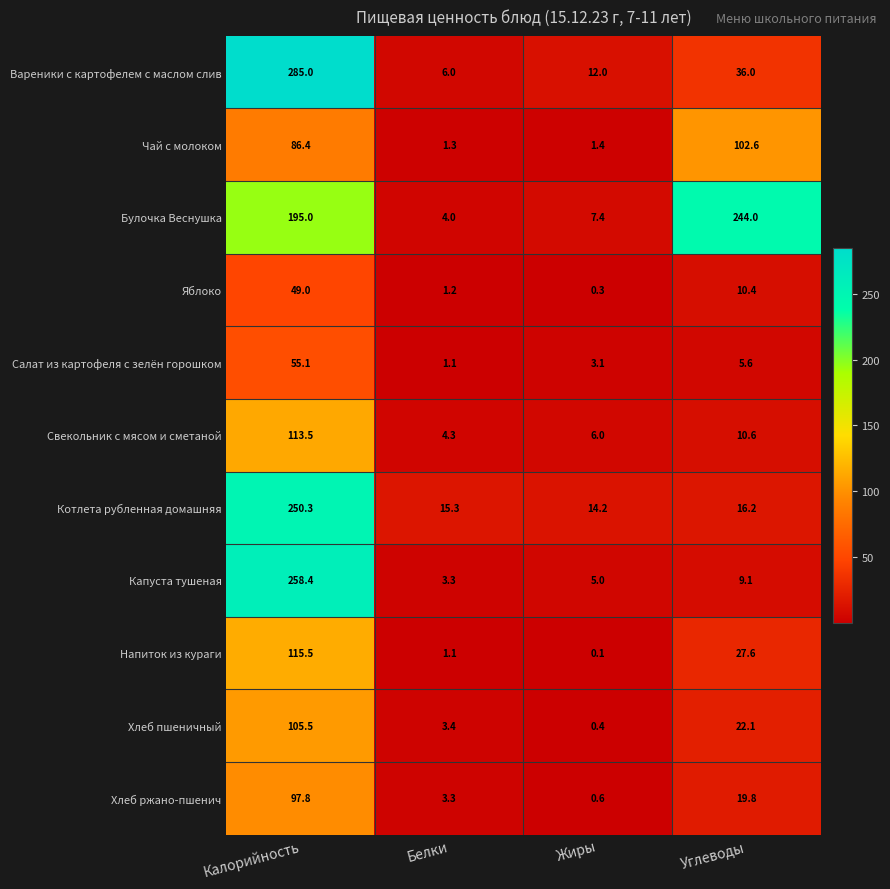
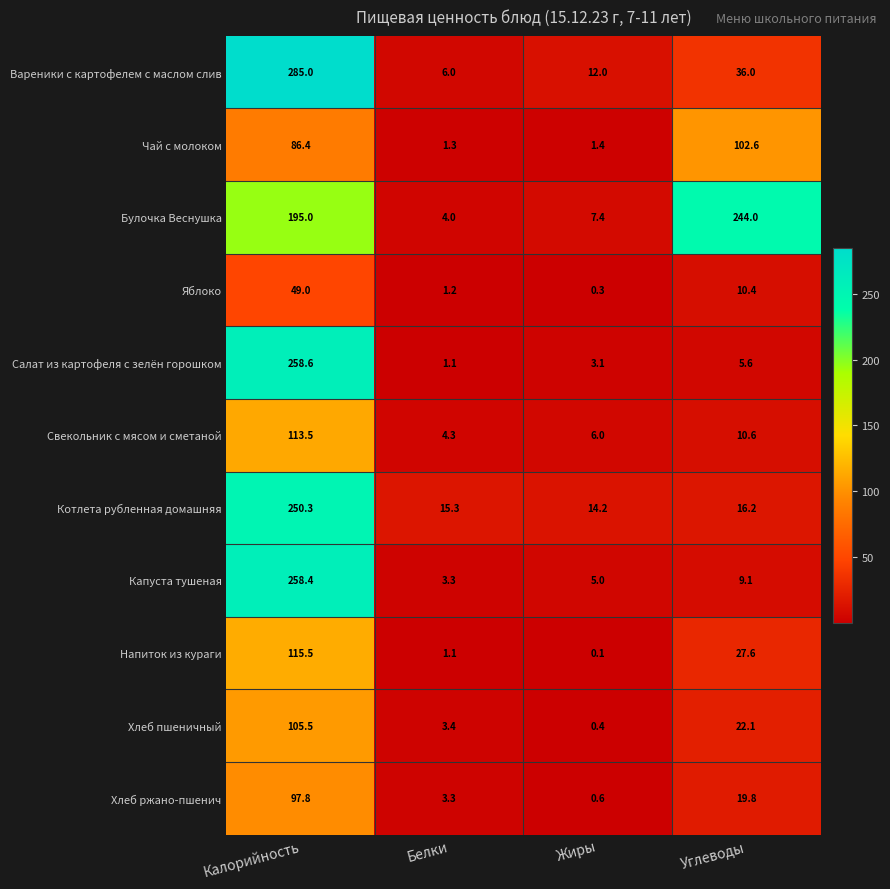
Салат из картофеля с зелён горошком, Калорийность: 55.1 -> 258.6
